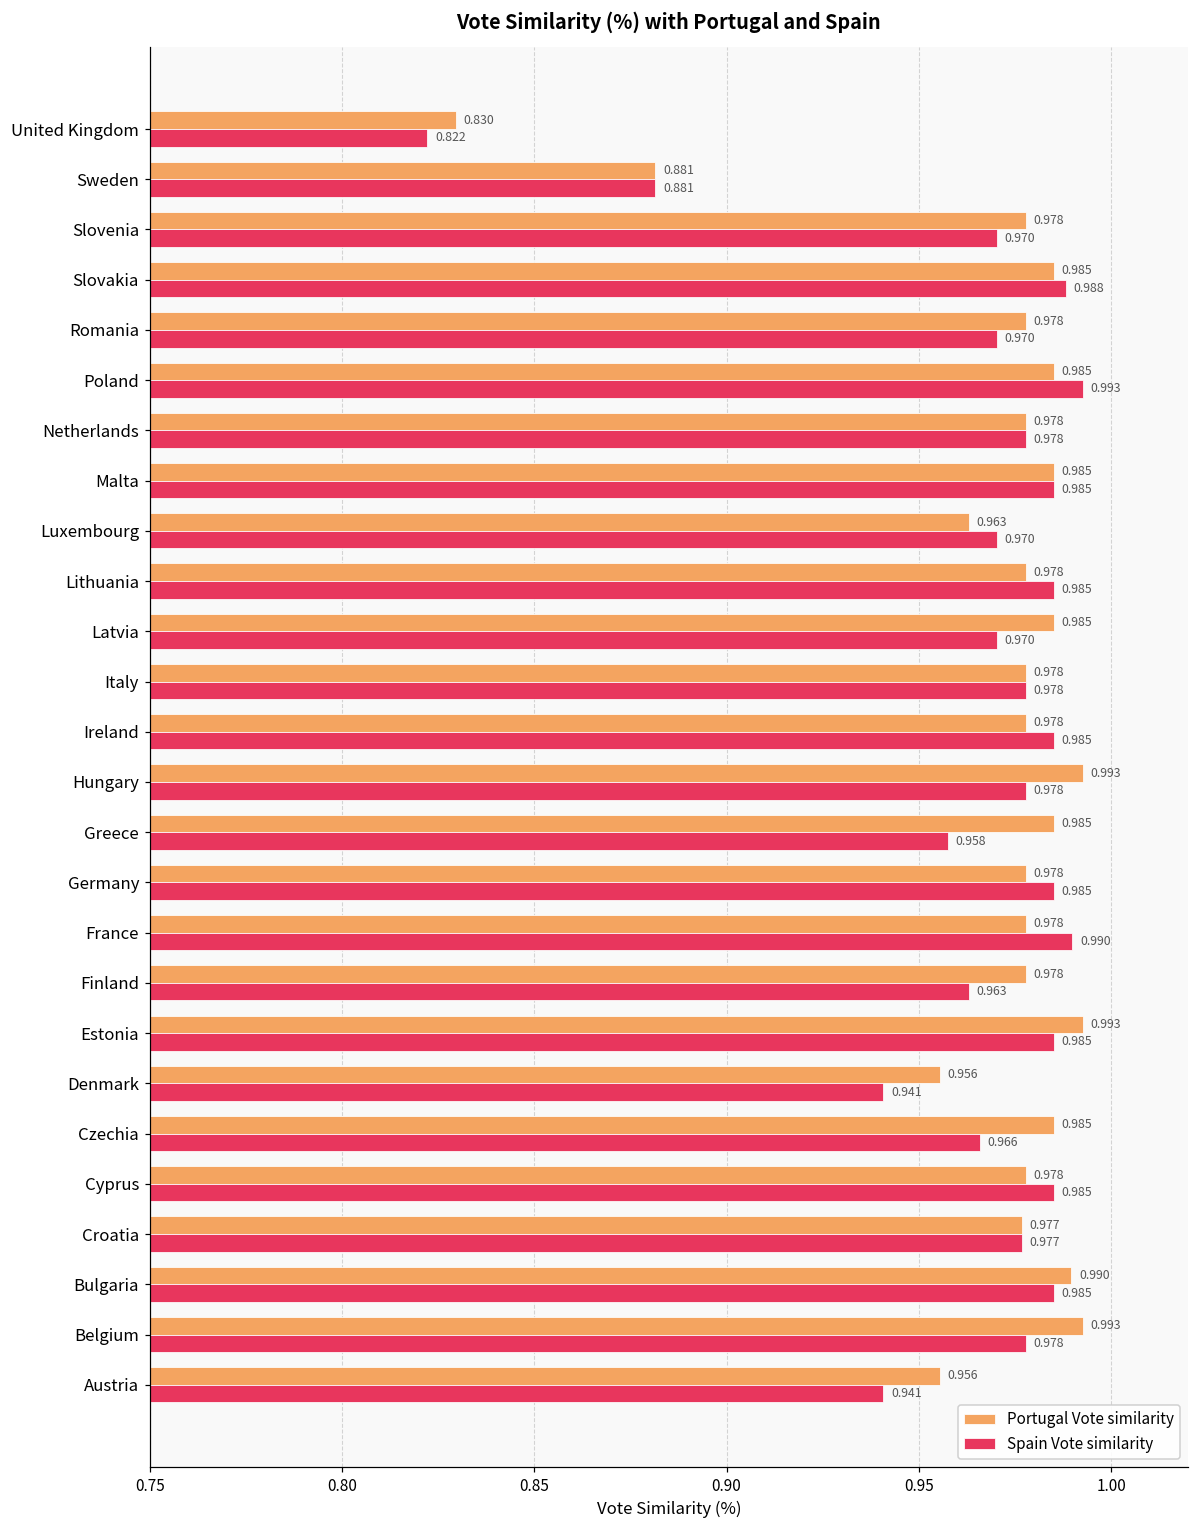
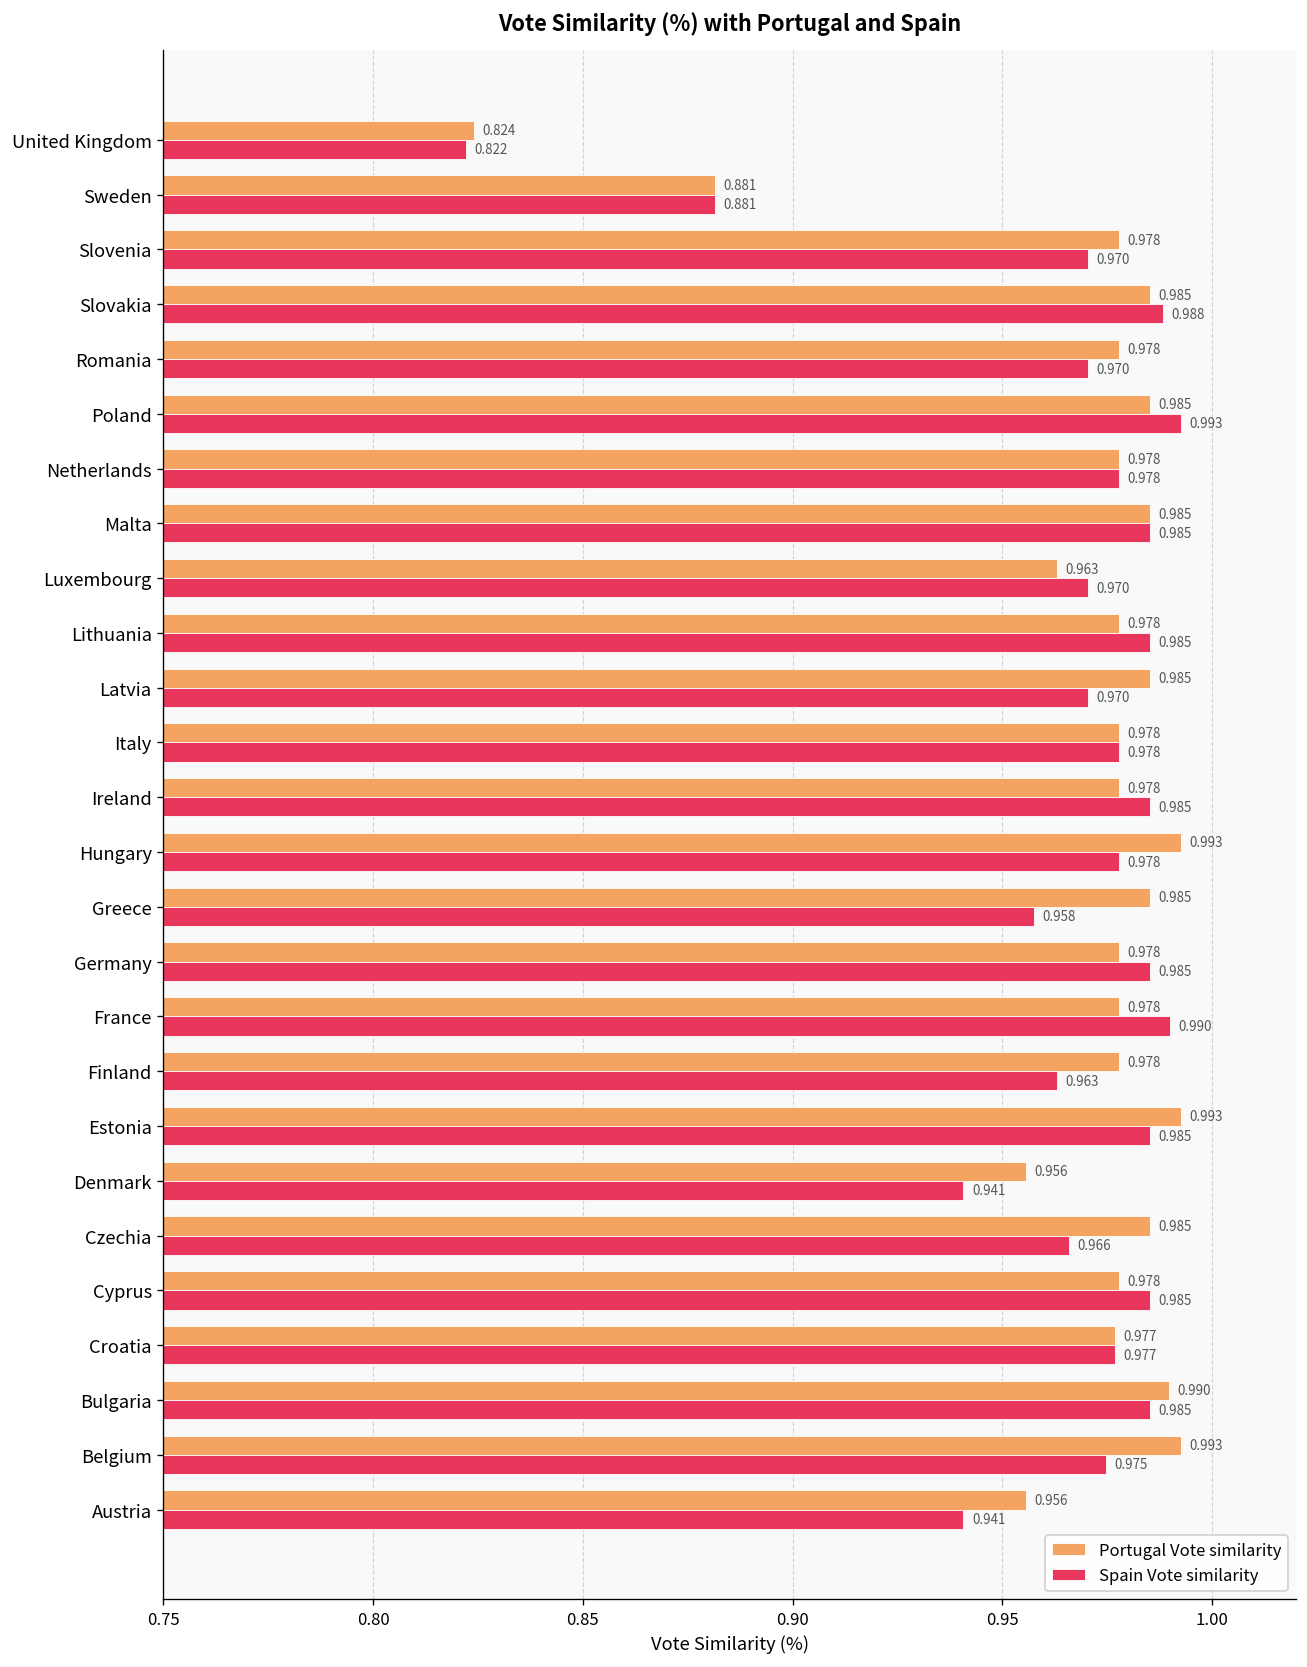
Portugal Vote similarity, United Kingdom: 0.830 -> 0.824
Spain Vote similarity, Belgium: 0.978 -> 0.975
